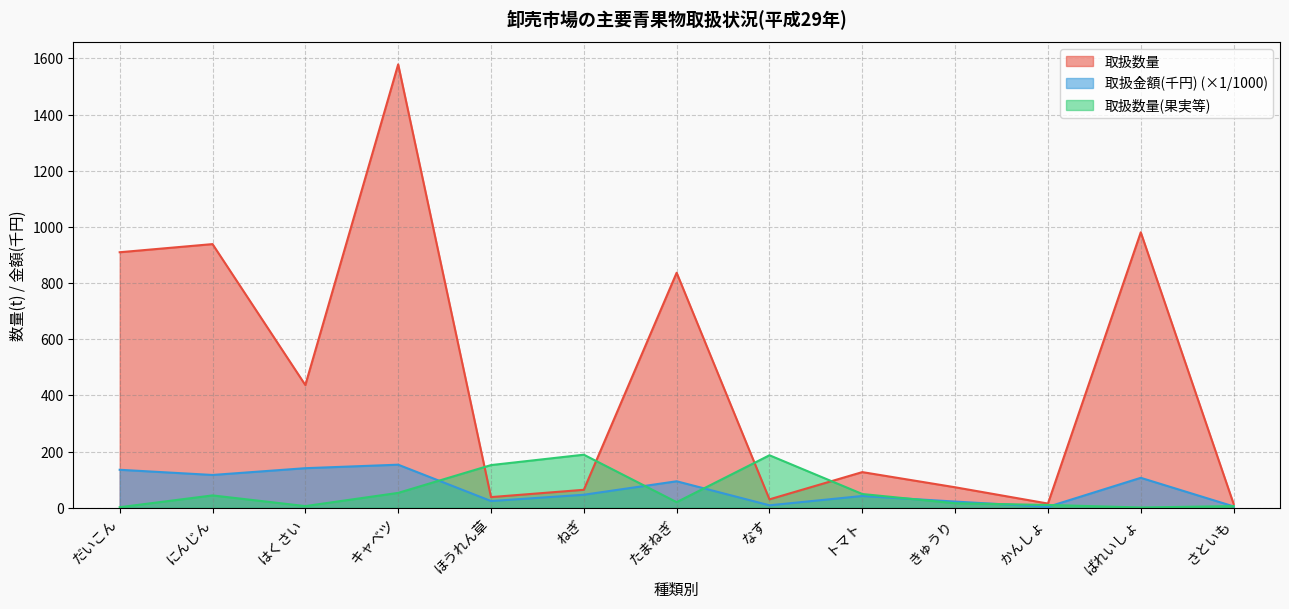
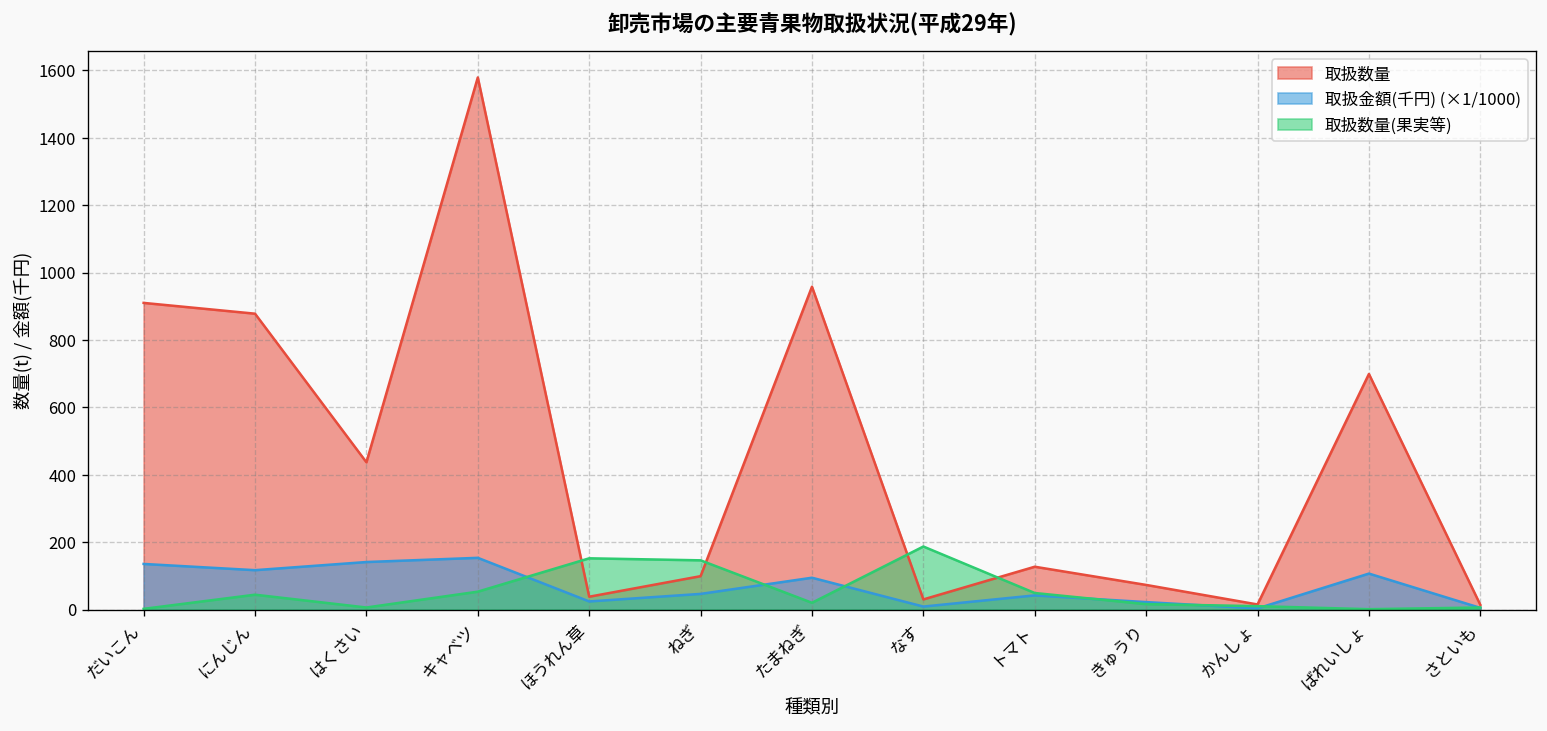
取扱数量, にんじん: 940 -> 880
取扱数量, ねぎ: 60 -> 100
取扱数量(果実等), ねぎ: 190 -> 150
取扱数量, たまねぎ: 840 -> 960
取扱数量, ばれいしょ: 980 -> 700
